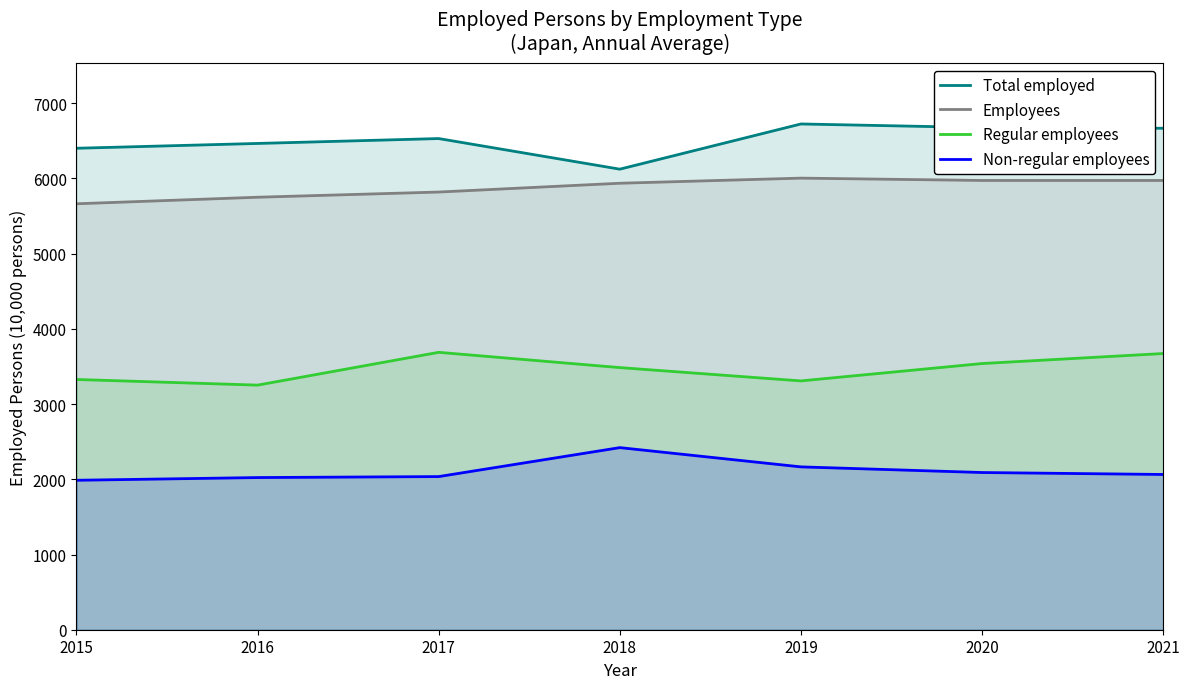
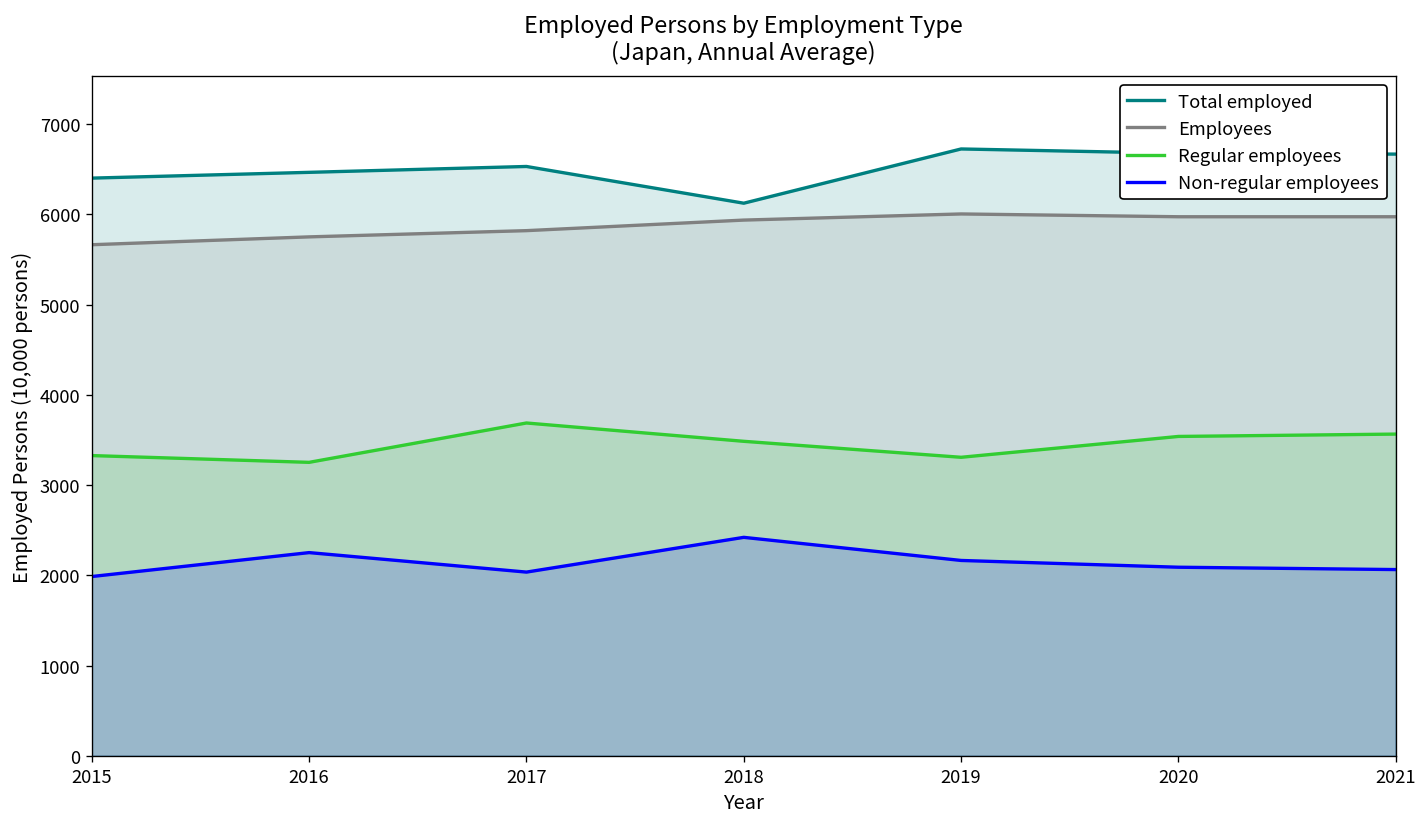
Non-regular employees, 2016: 2000 -> 2300
Regular employees, 2021: 3700 -> 3600
